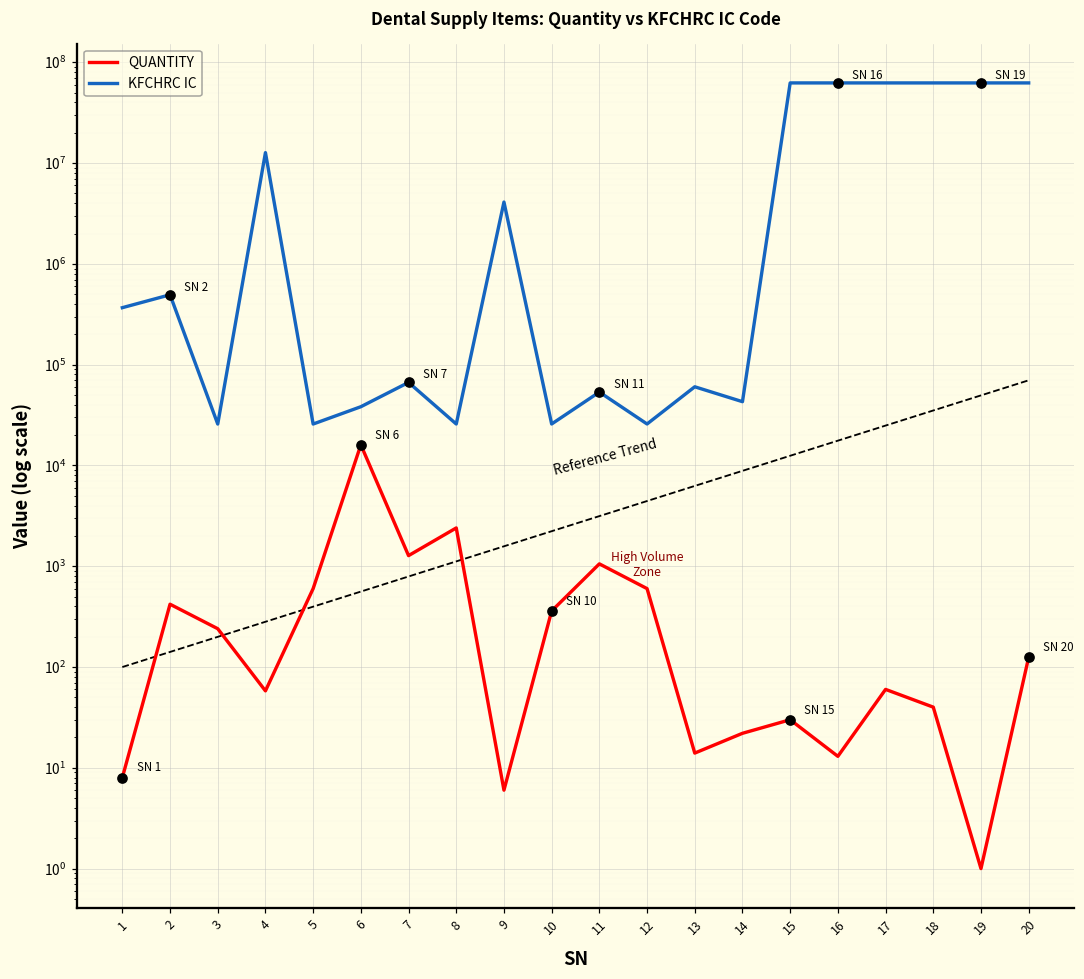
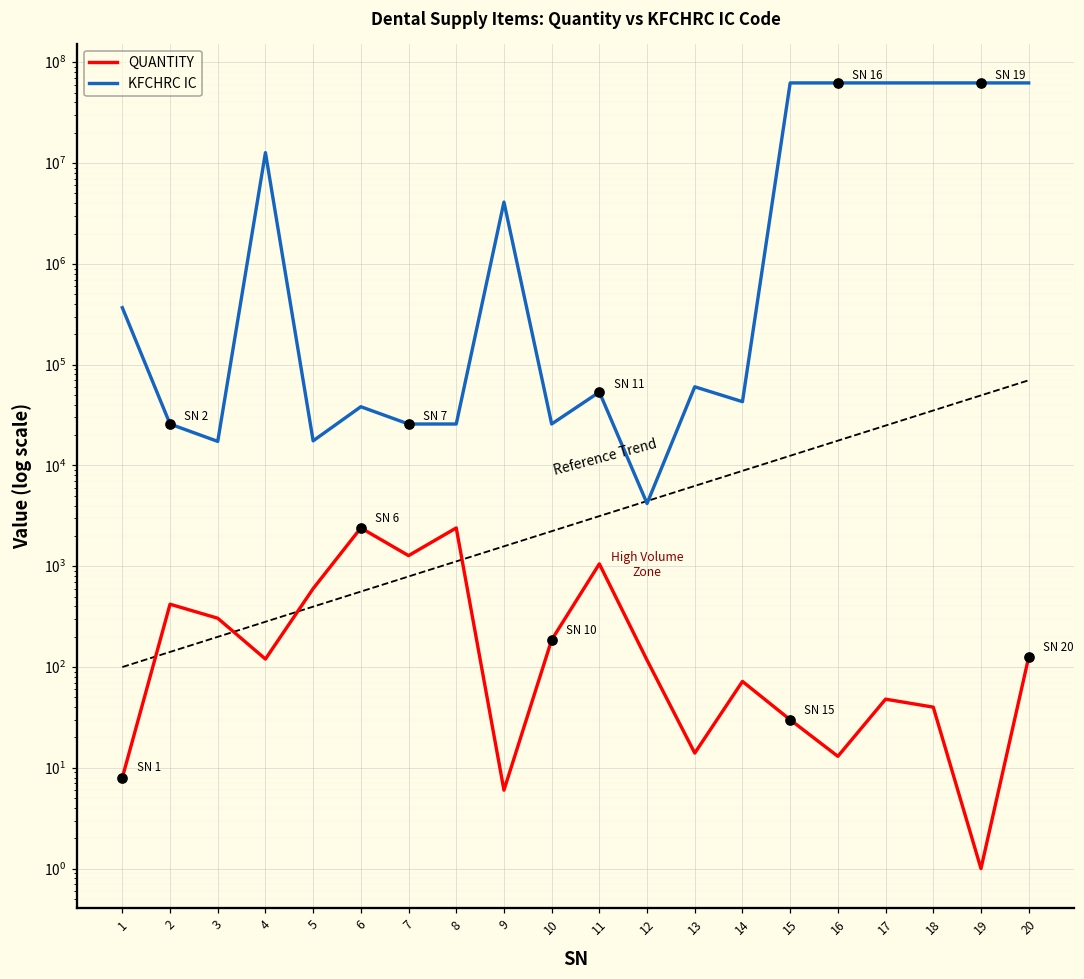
KFCHRC IC, 2: 500000 -> 26000
QUANTITY, 3: 240 -> 310
KFCHRC IC, 3: 26000 -> 17000
QUANTITY, 4: 60 -> 120
KFCHRC IC, 5: 26000 -> 18000
QUANTITY, 6: 16000 -> 2400
KFCHRC IC, 7: 70000 -> 26000
QUANTITY, 10: 360 -> 190
QUANTITY, 12: 600 -> 120
KFCHRC IC, 12: 26000 -> 4000
QUANTITY, 14: 22 -> 70
QUANTITY, 17: 60 -> 50
